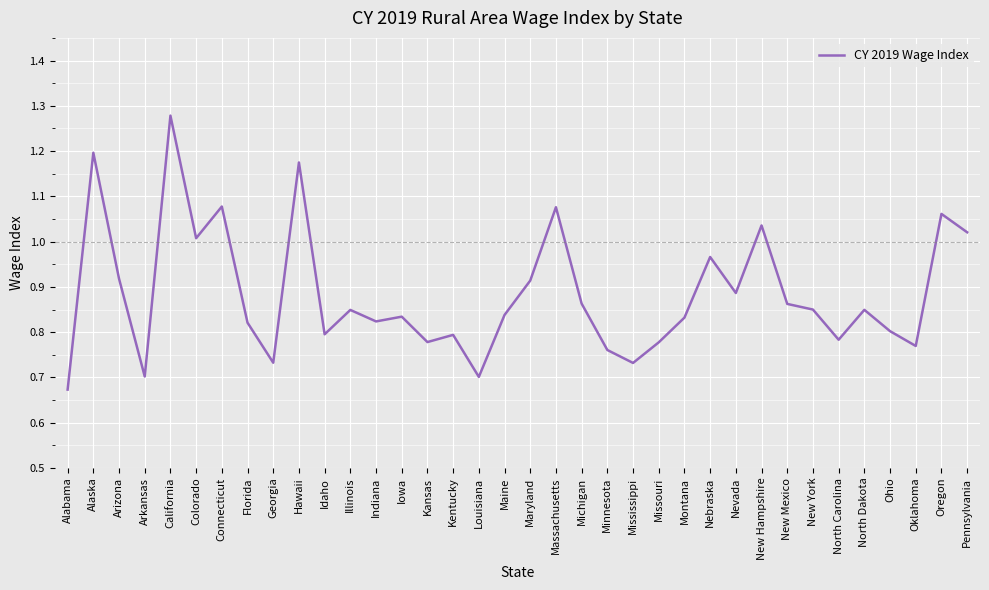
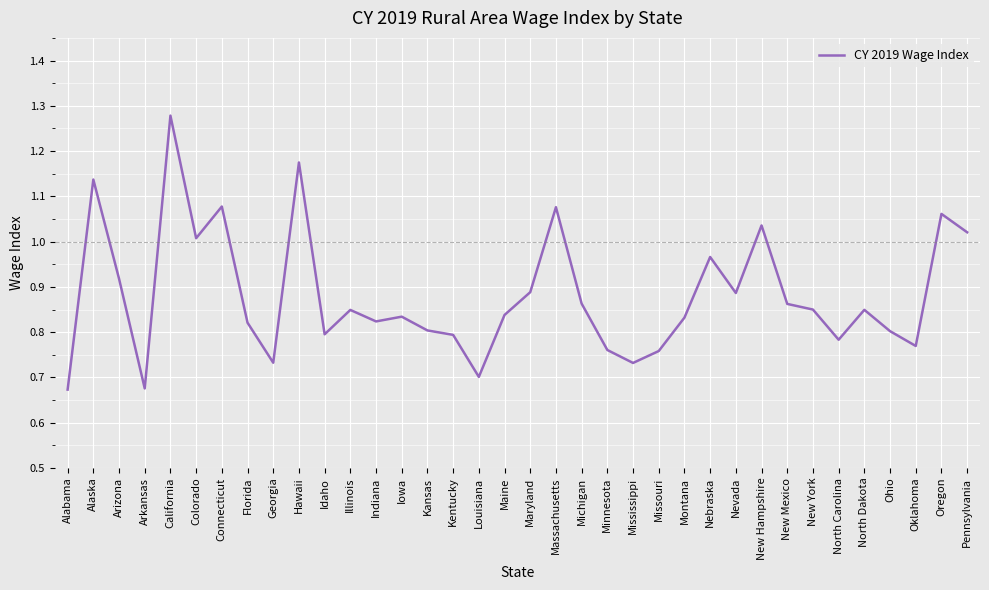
Alaska: 1.20 -> 1.14
Arkansas: 0.70 -> 0.68
Kansas: 0.78 -> 0.80
Maryland: 0.91 -> 0.89
Missouri: 0.78 -> 0.76
